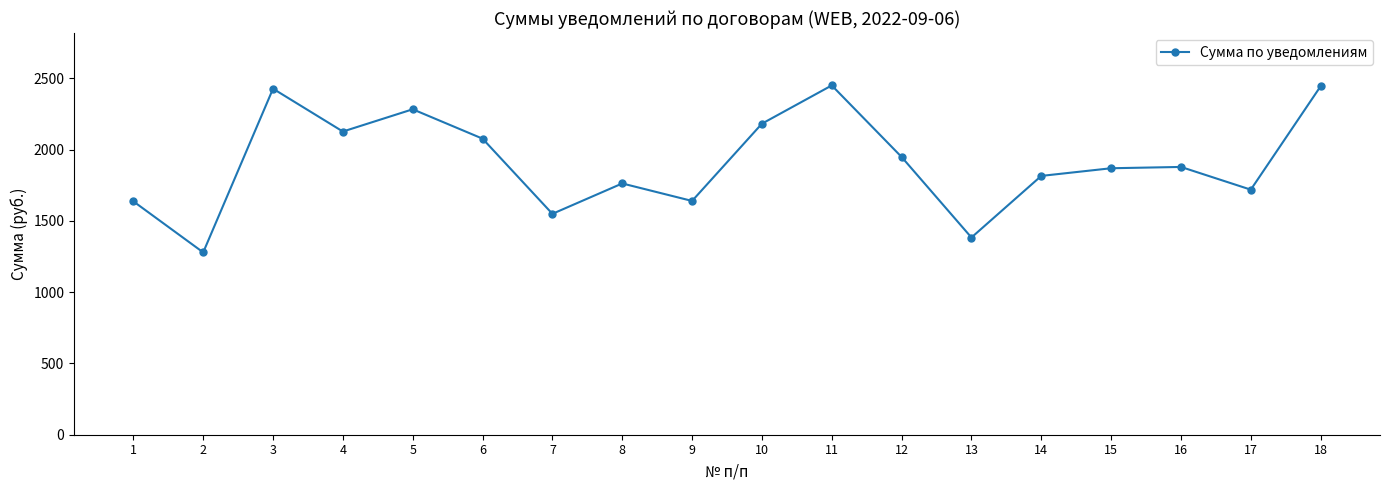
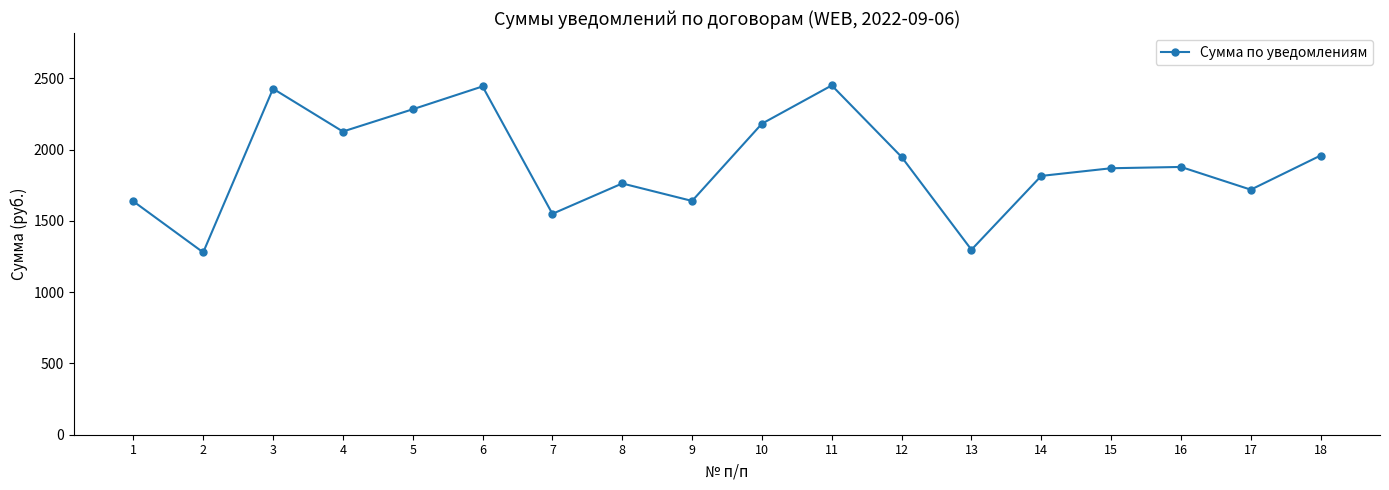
6: 2080 -> 2440
13: 1380 -> 1300
18: 2450 -> 1960
